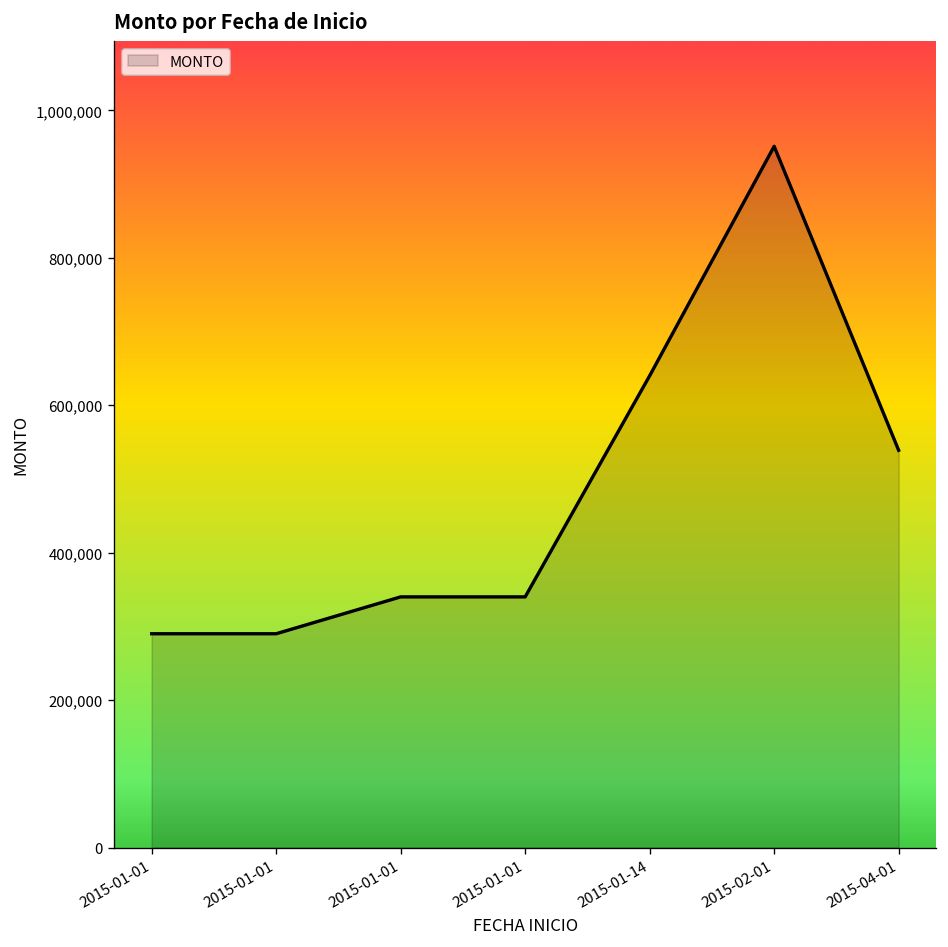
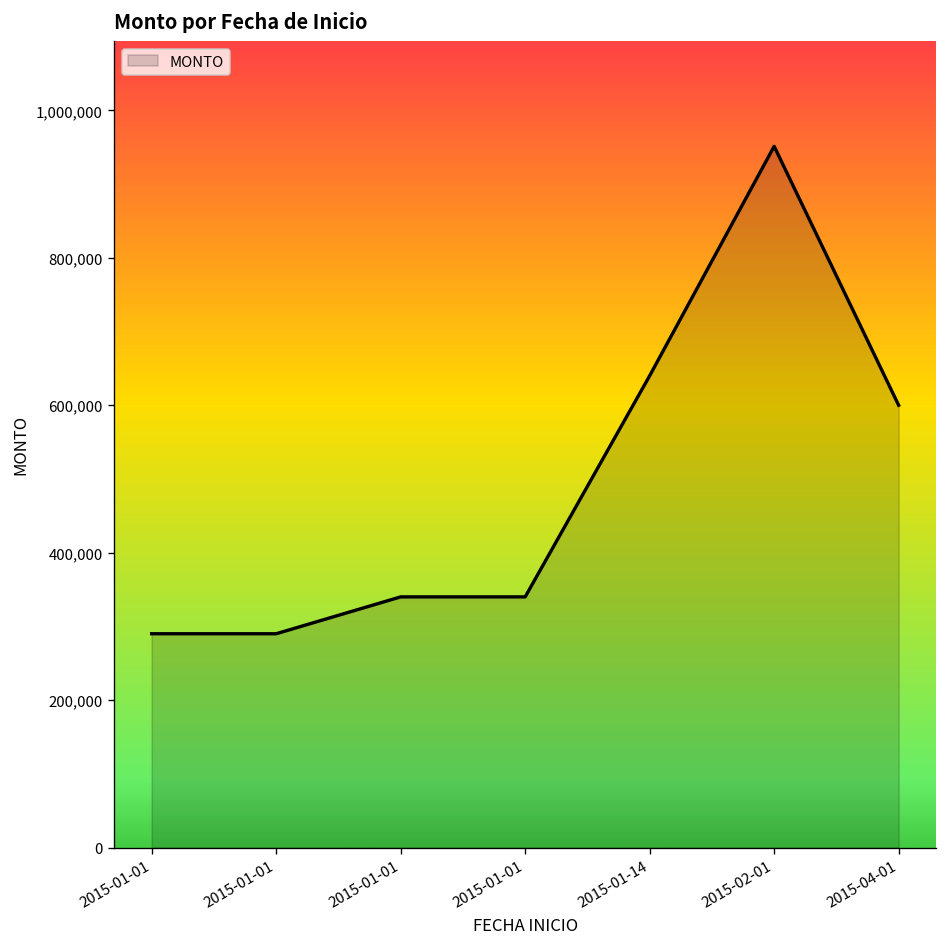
2015-04-01: 540,000 -> 600,000
